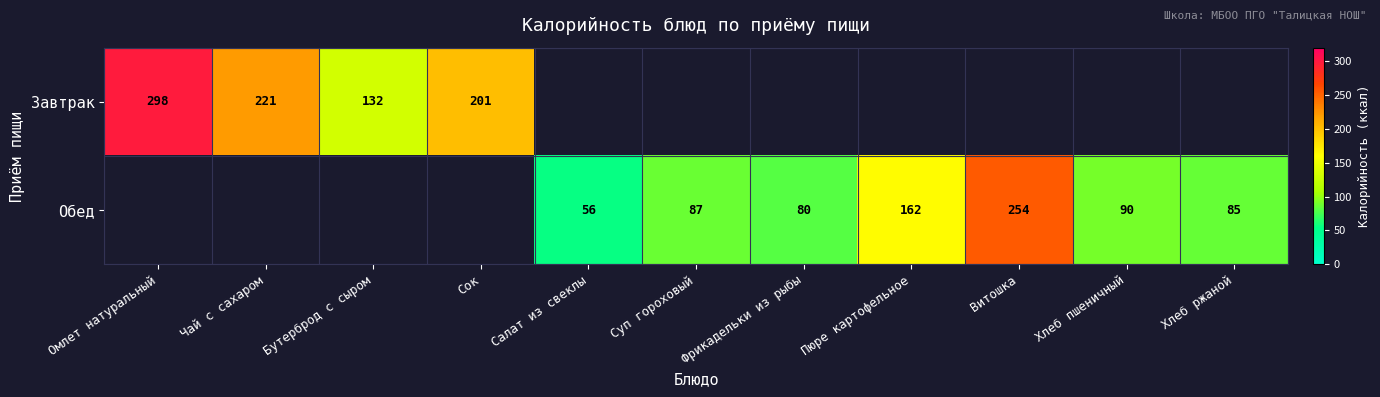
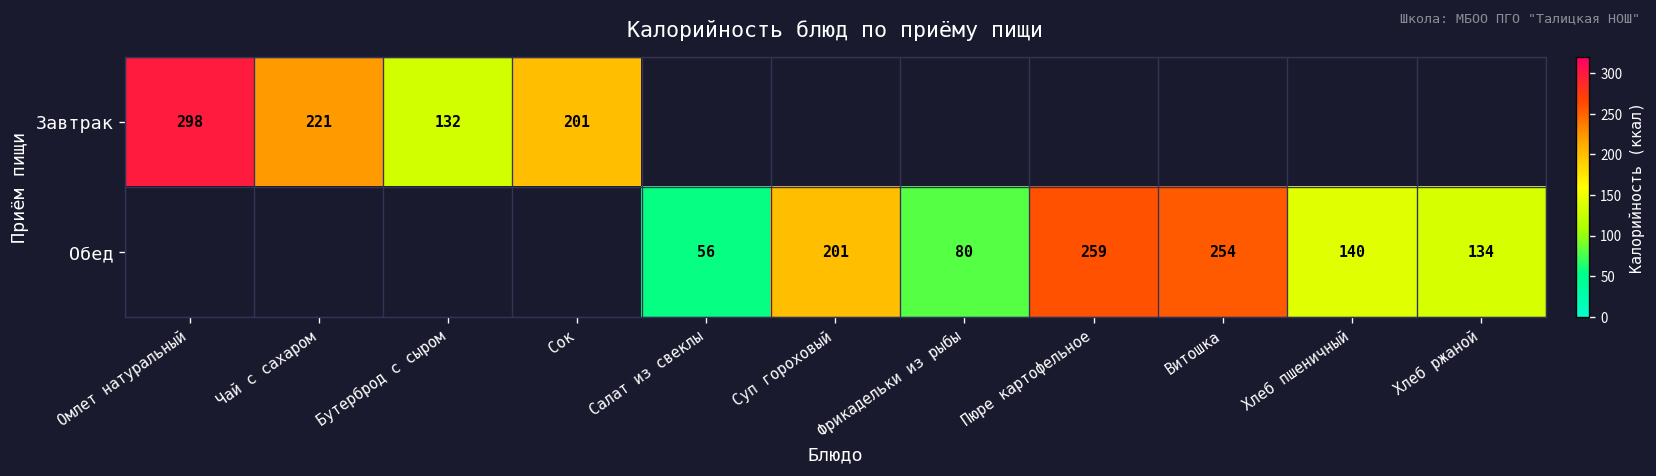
Обед, Суп гороховый: 87 -> 201
Обед, Пюре картофельное: 162 -> 259
Обед, Хлеб пшеничный: 90 -> 140
Обед, Хлеб ржаной: 85 -> 134
